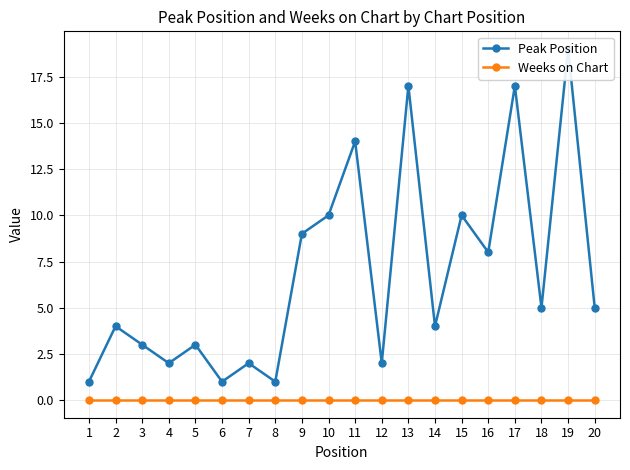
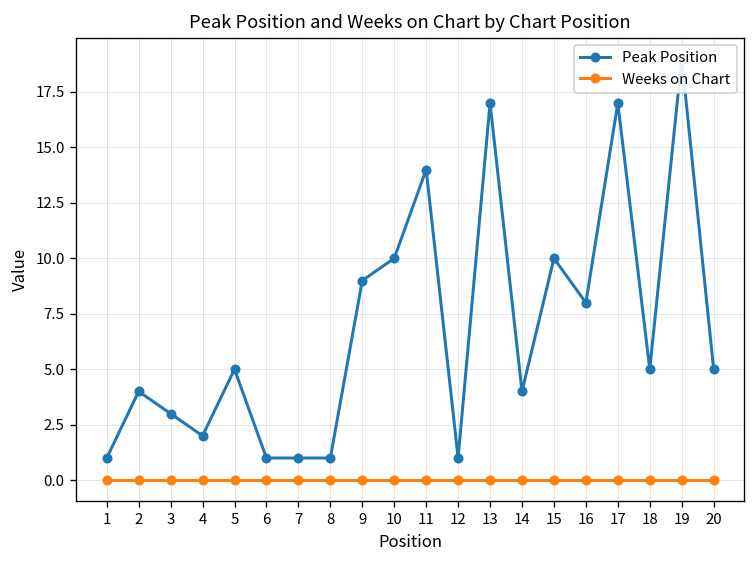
Peak Position, 5: 3 -> 5
Peak Position, 7: 2 -> 1
Peak Position, 12: 2 -> 1
